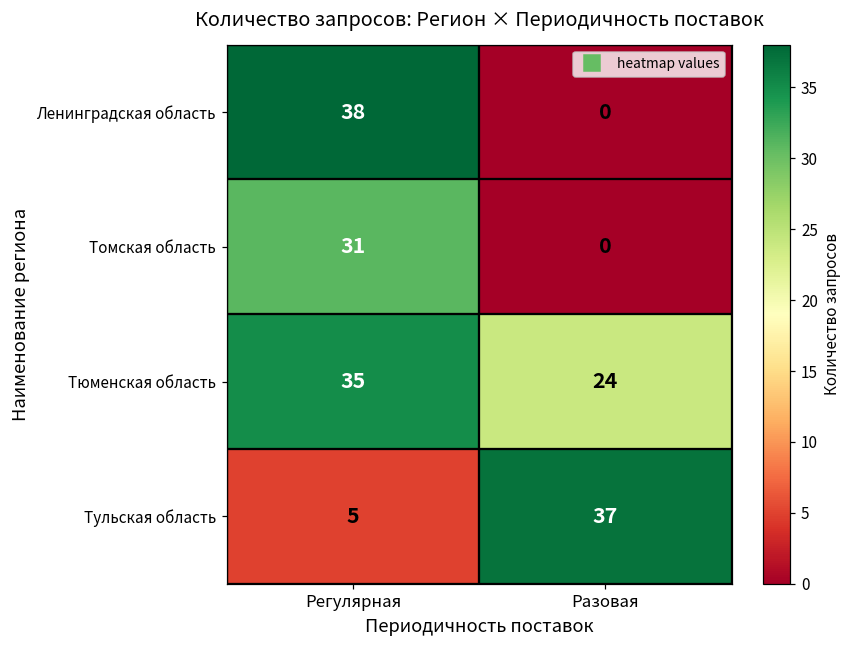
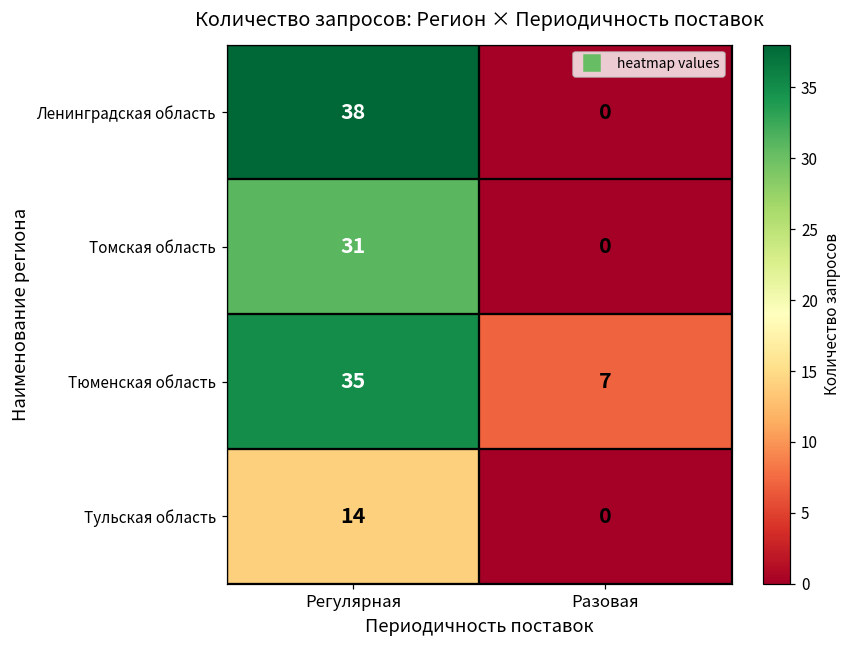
Тюменская область, Разовая: 24 -> 7
Тульская область, Регулярная: 5 -> 14
Тульская область, Разовая: 37 -> 0
